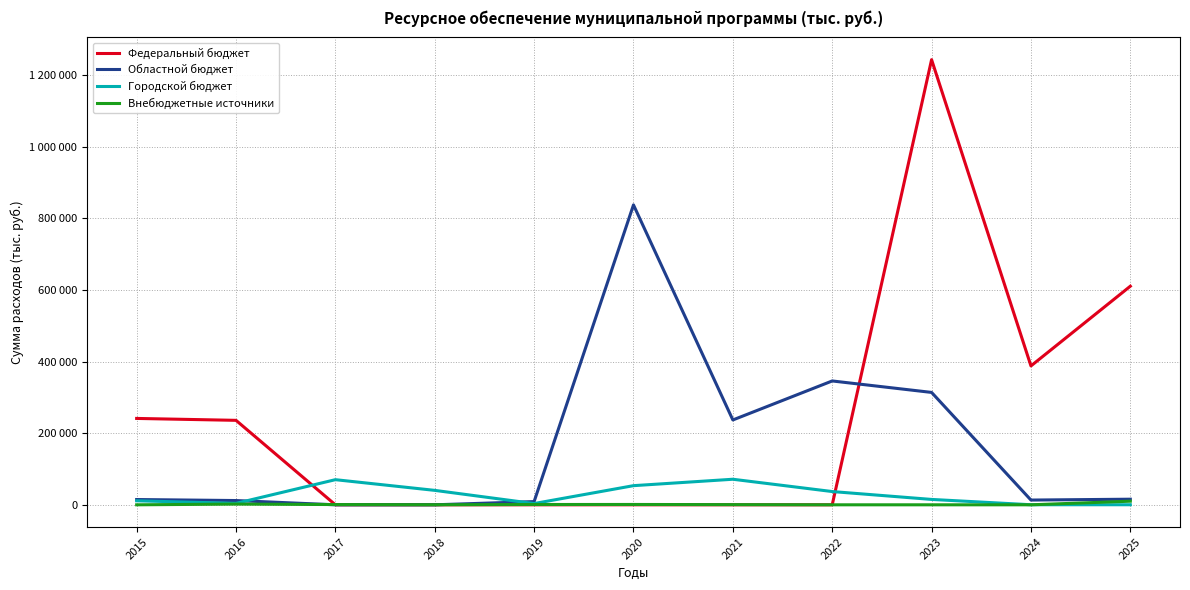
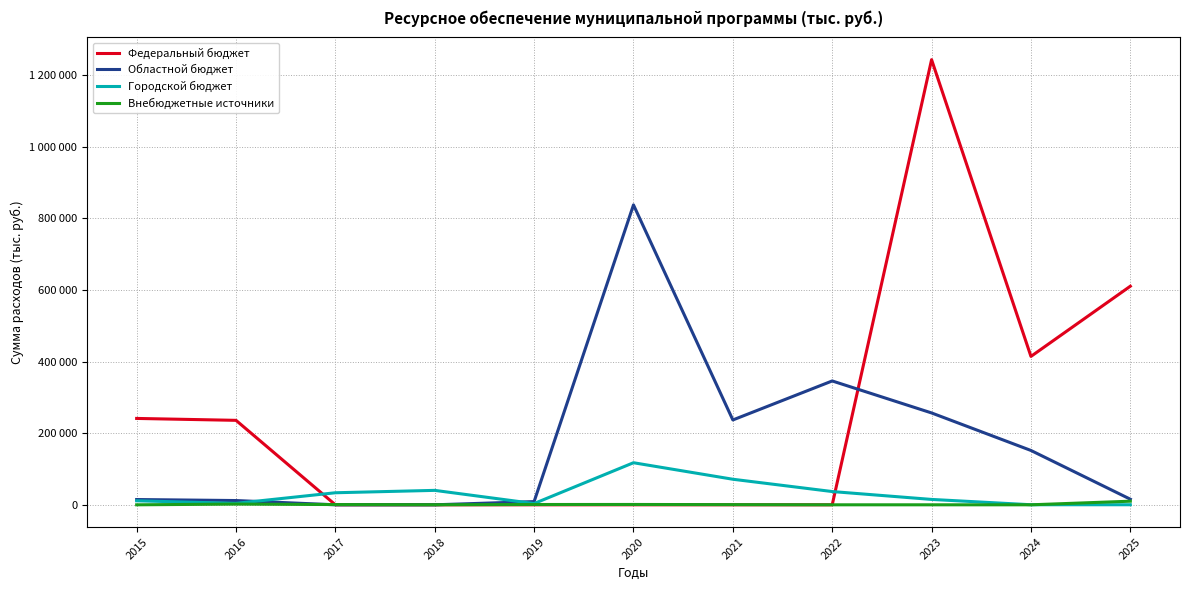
Городской бюджет, 2017: 70000 -> 30000
Городской бюджет, 2020: 50000 -> 120000
Областной бюджет, 2023: 310000 -> 260000
Федеральный бюджет, 2024: 390000 -> 410000
Областной бюджет, 2024: 10000 -> 150000
